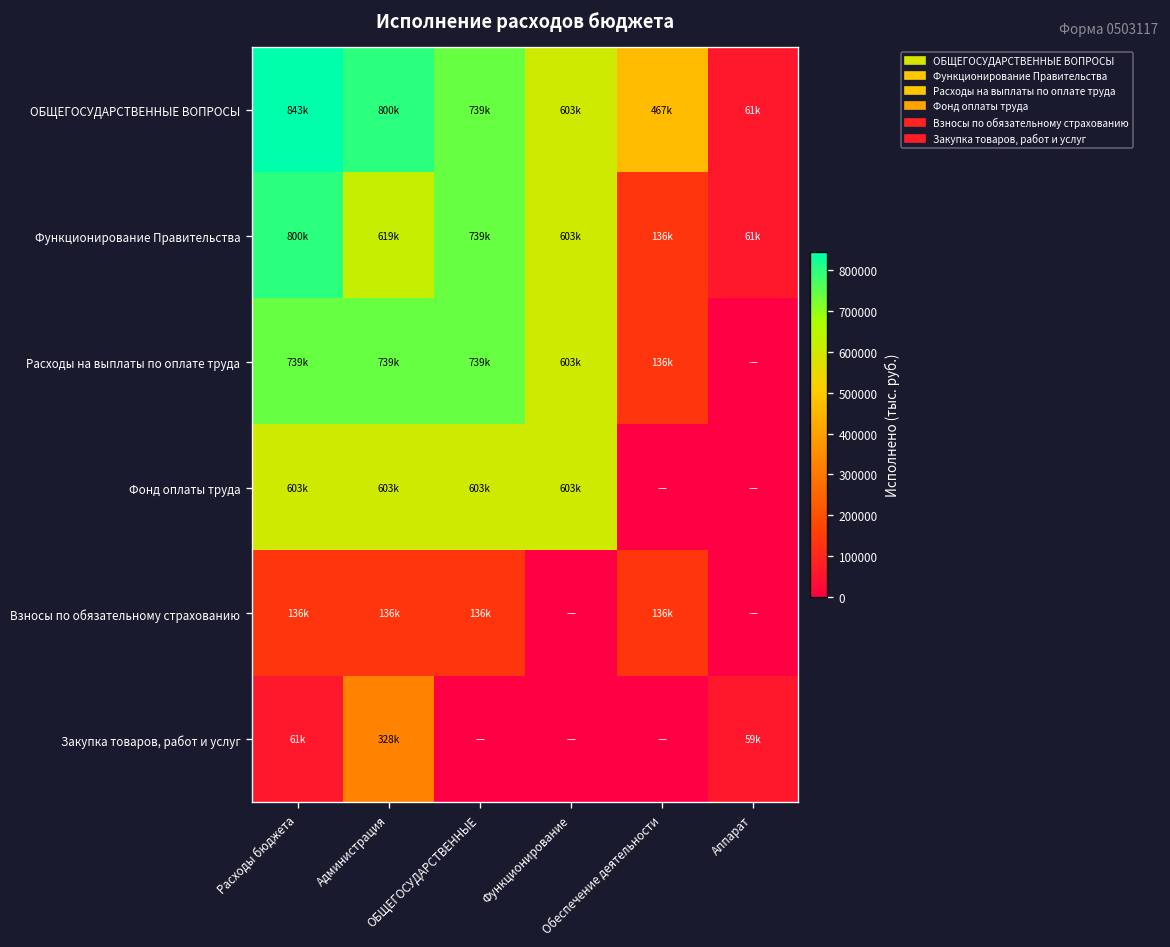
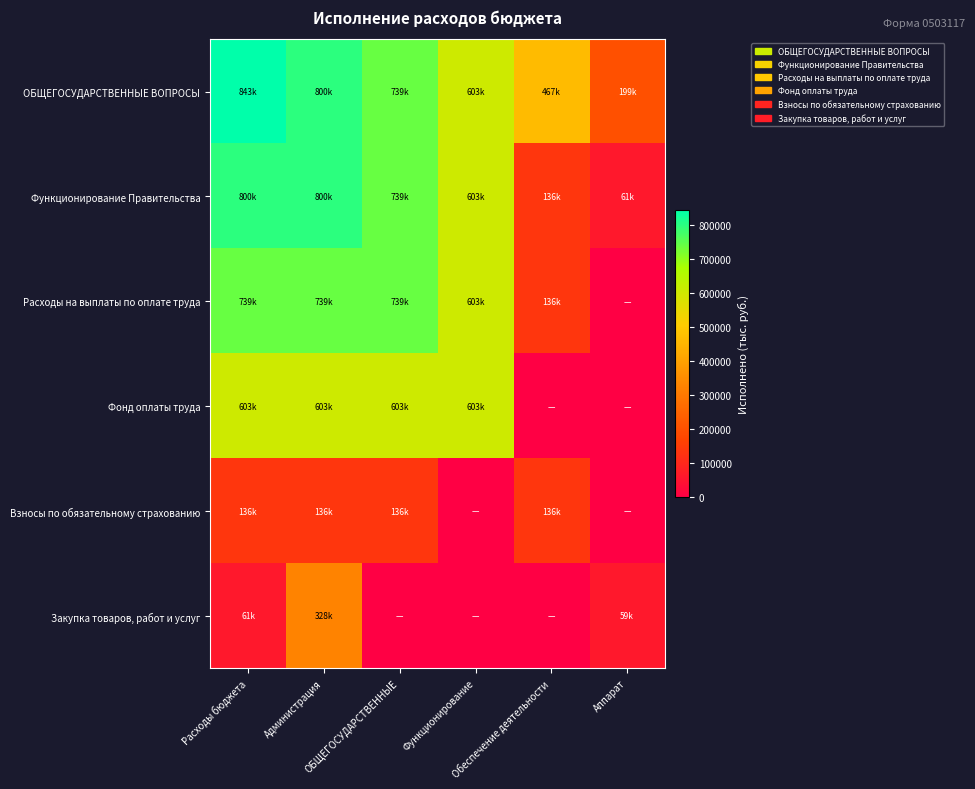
ОБЩЕГОСУДАРСТВЕННЫЕ ВОПРОСЫ, Аппарат: 61k -> 199k
Функционирование Правительства, Администрация: 619k -> 800k
